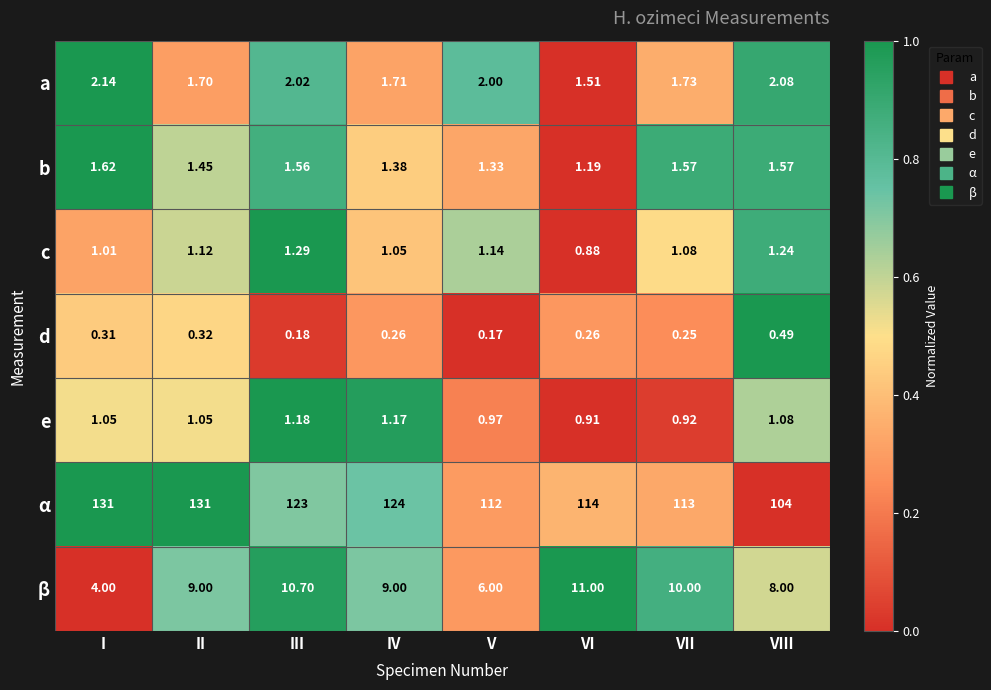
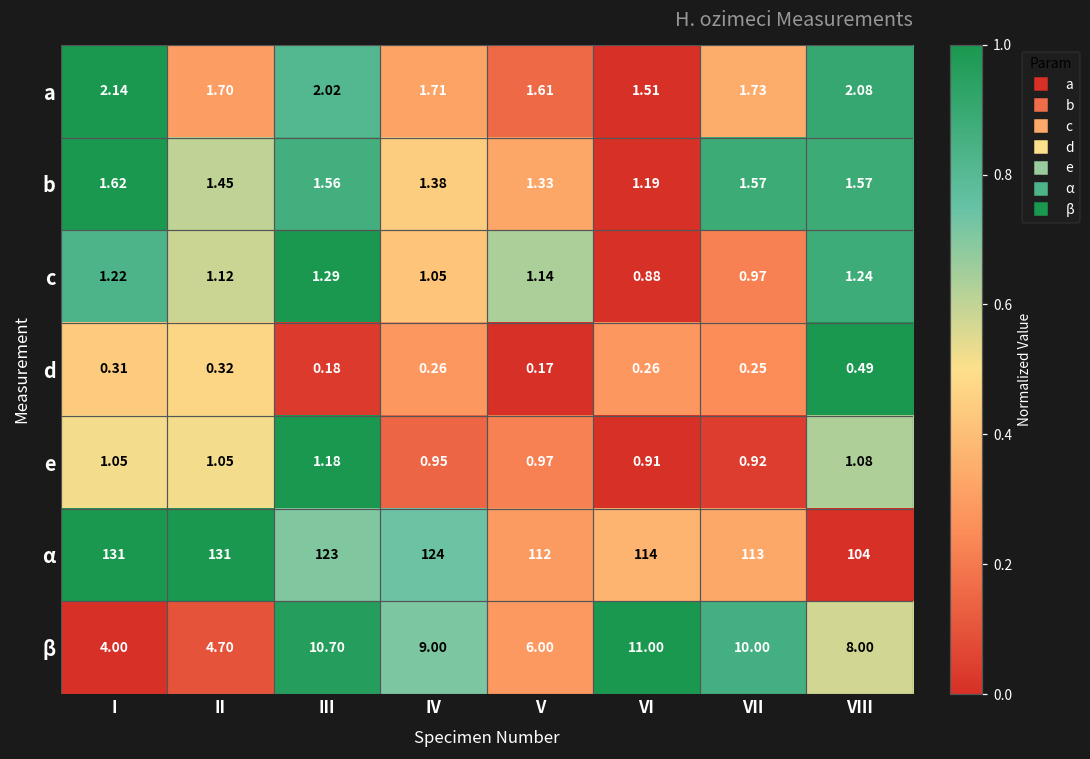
a, V: 2.00 -> 1.61
c, I: 1.01 -> 1.22
c, VII: 1.08 -> 0.97
e, IV: 1.17 -> 0.95
β, II: 9.00 -> 4.70
